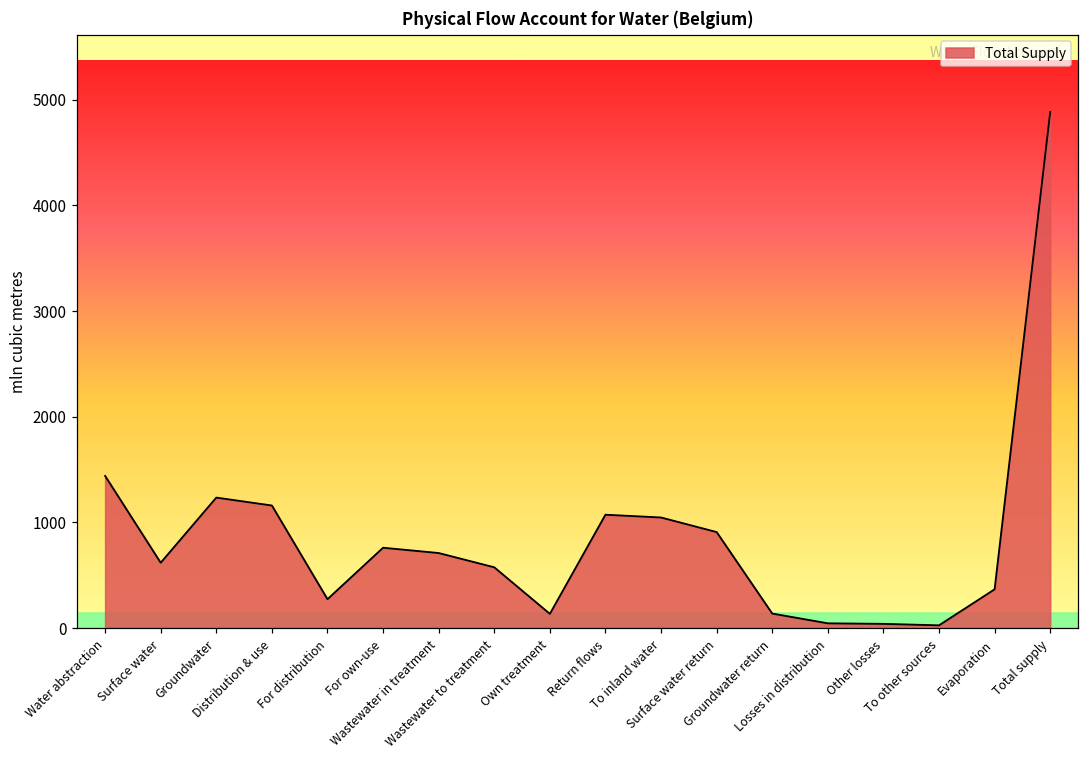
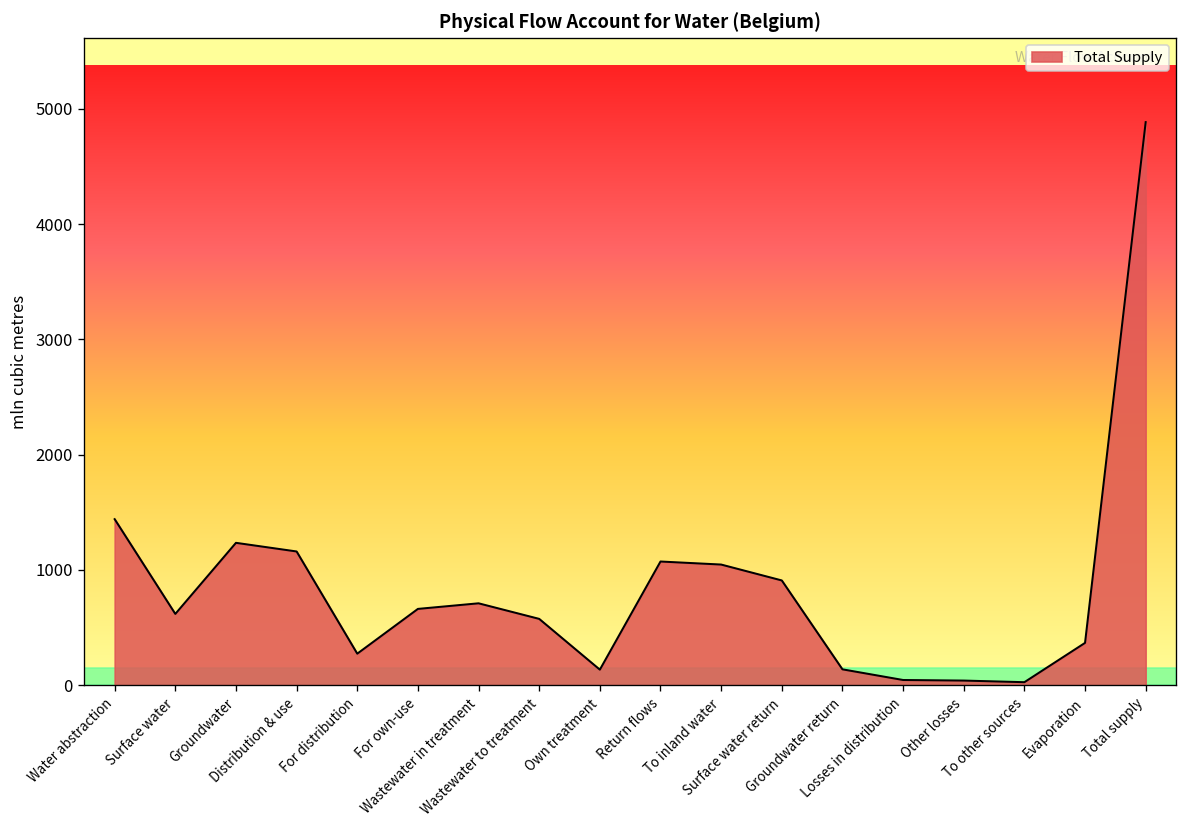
For own-use: 800 -> 700
